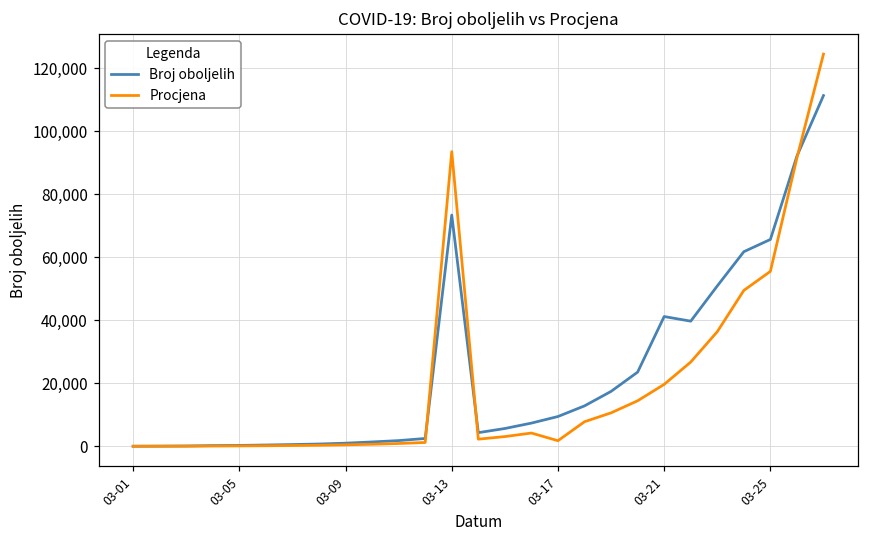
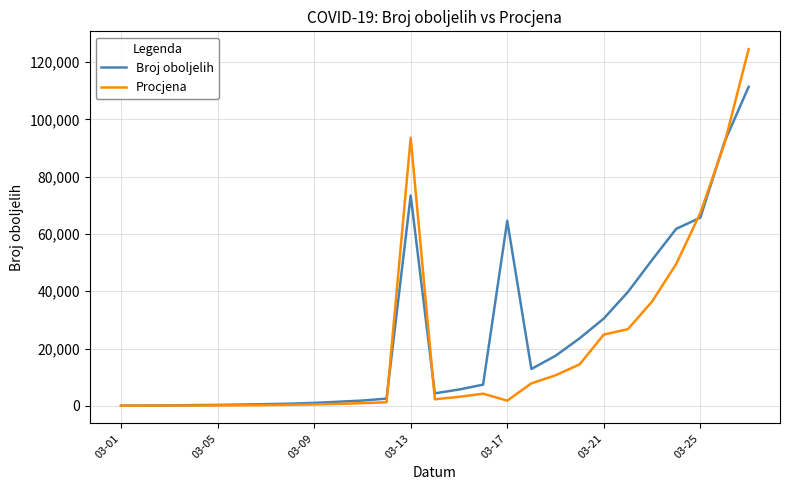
Broj oboljelih, 03-17: 9,000 -> 65,000
Broj oboljelih, 03-21: 41,000 -> 30,000
Procjena, 03-21: 20,000 -> 25,000
Procjena, 03-25: 56,000 -> 67,000
